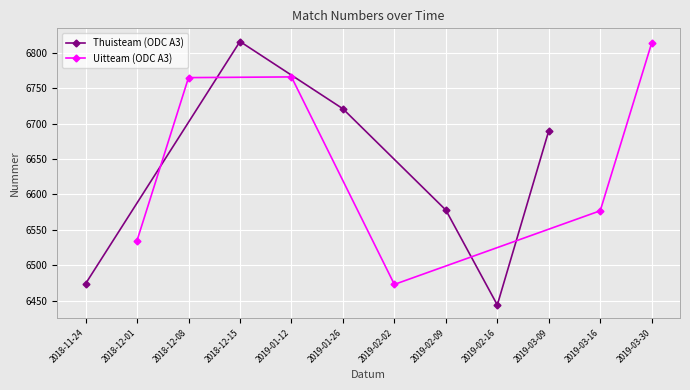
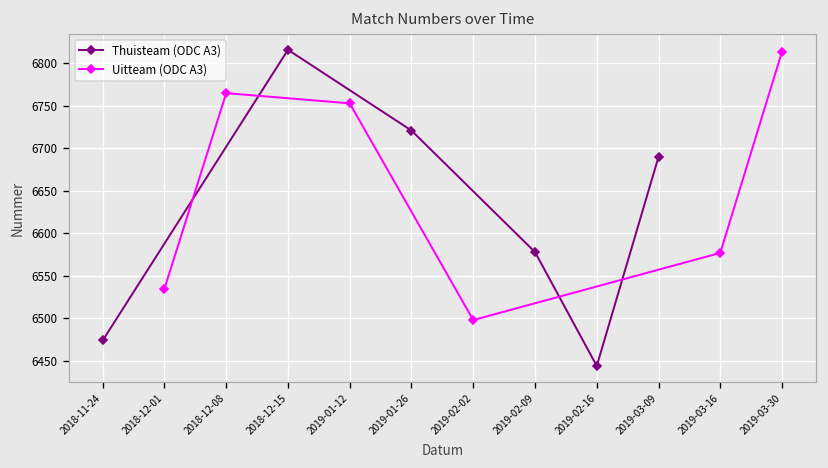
Uitteam (ODC A3), 2019-01-12: 6770 -> 6750
Uitteam (ODC A3), 2019-02-02: 6470 -> 6500
